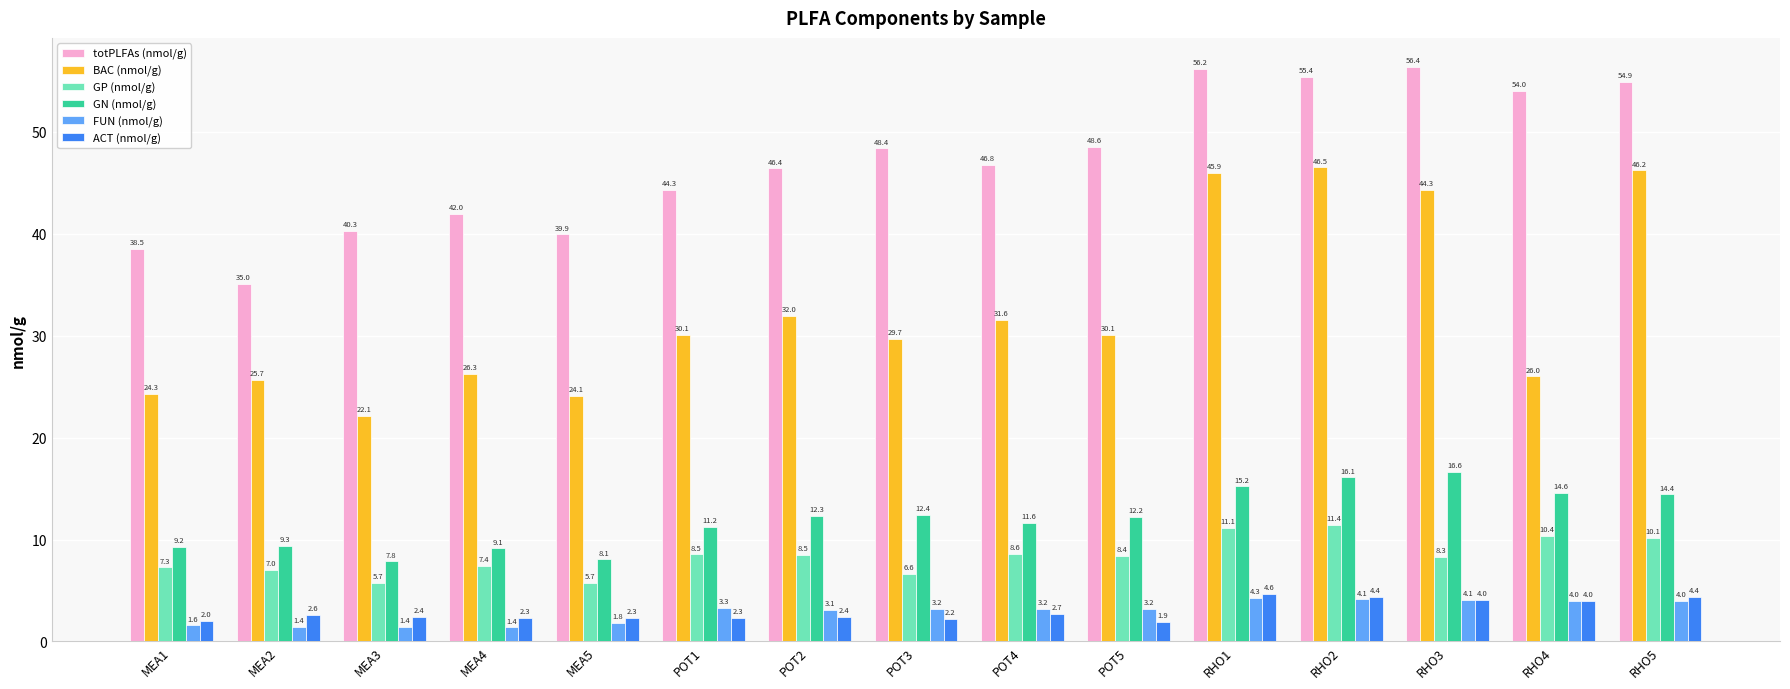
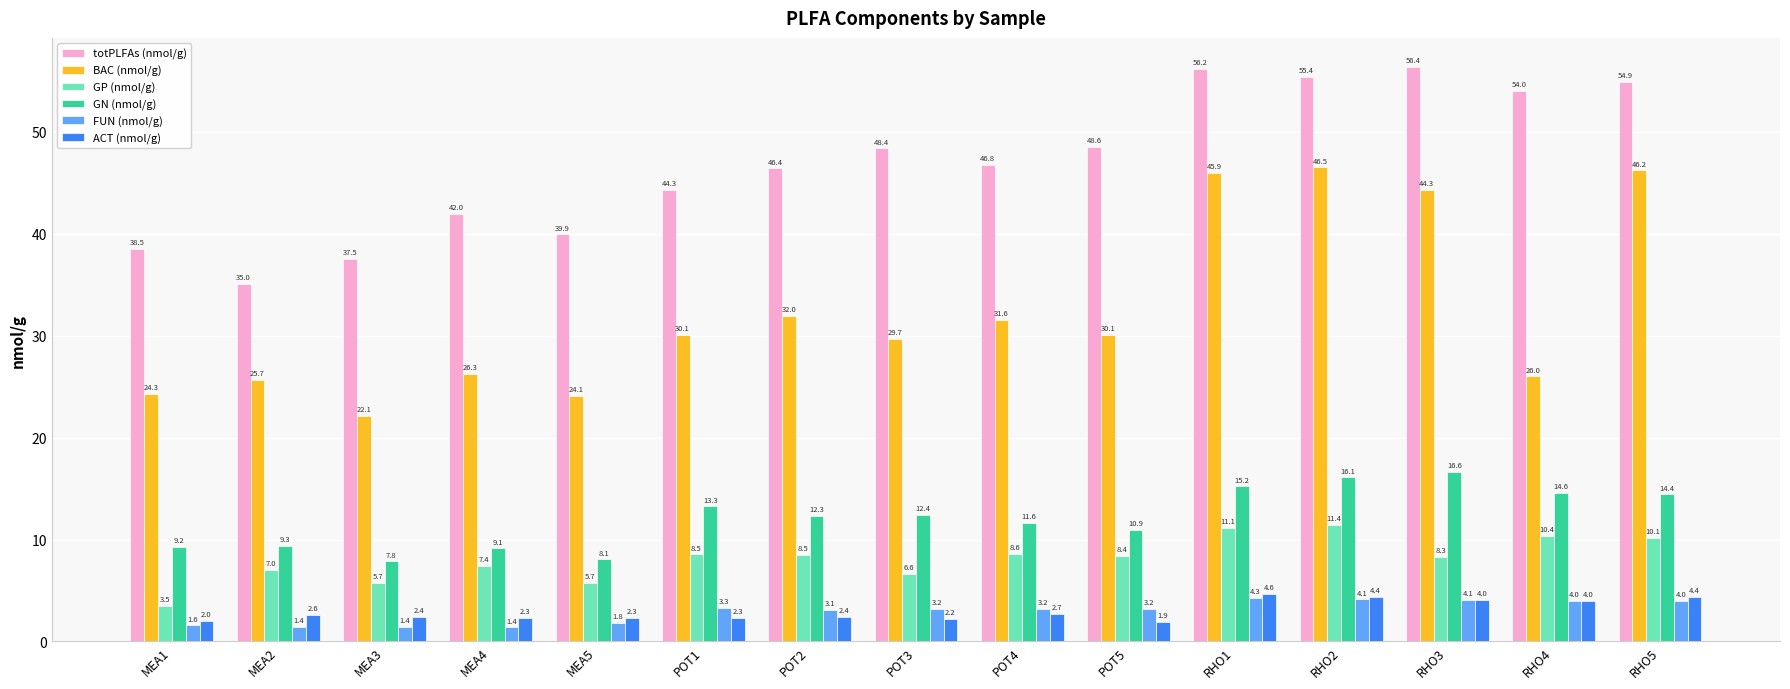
GP (nmol/g), MEA1: 7.3 -> 3.5
totPLFAs (nmol/g), MEA3: 40.3 -> 37.5
GN (nmol/g), POT1: 11.2 -> 13.3
GN (nmol/g), POT5: 12.2 -> 10.9
